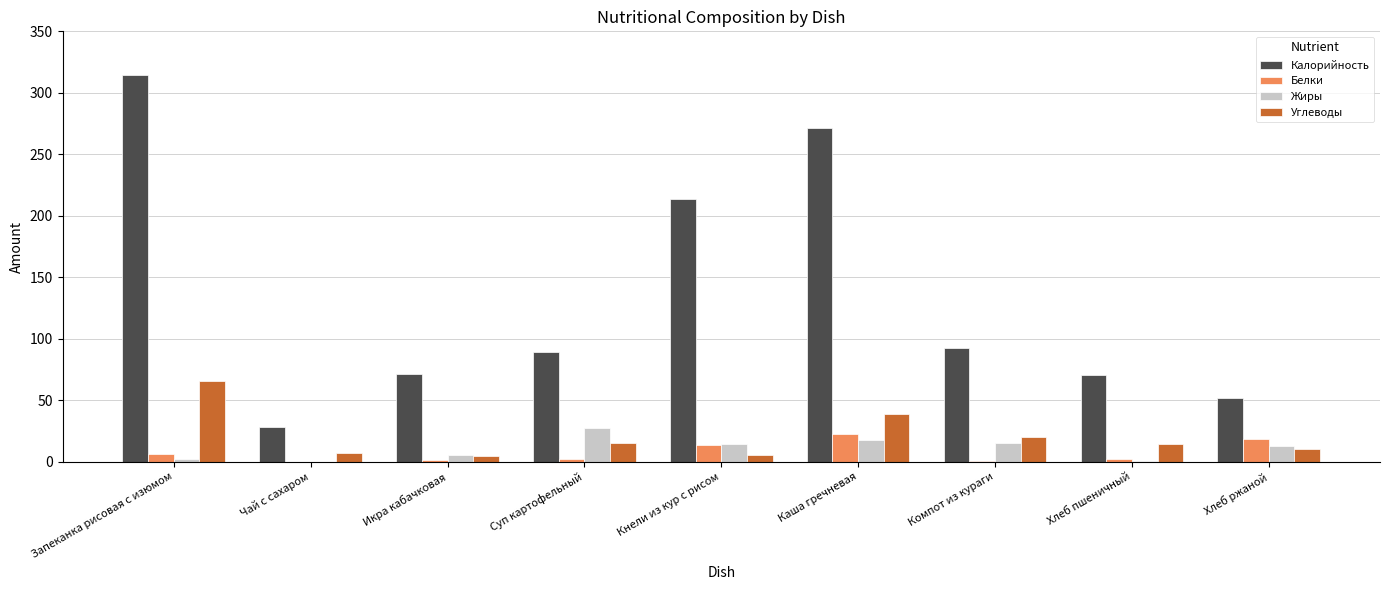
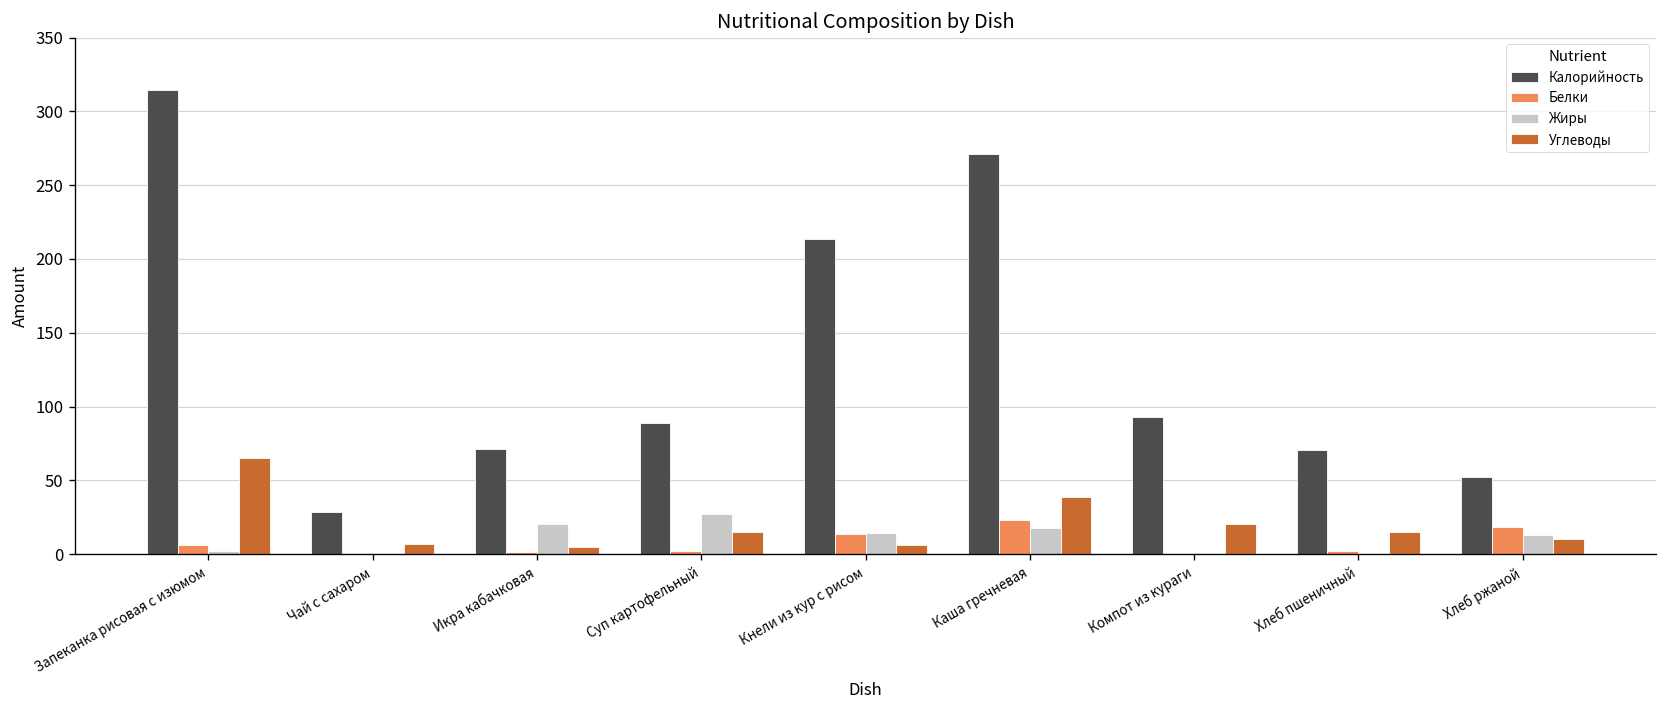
Жиры, Икра кабачковая: 5 -> 21
Жиры, Компот из кураги: 15 -> 0
